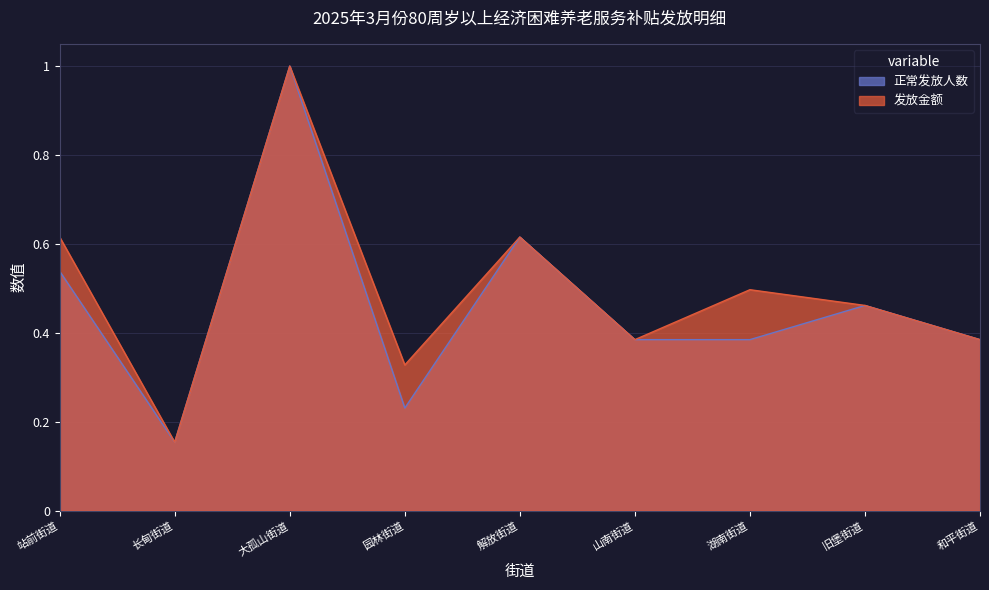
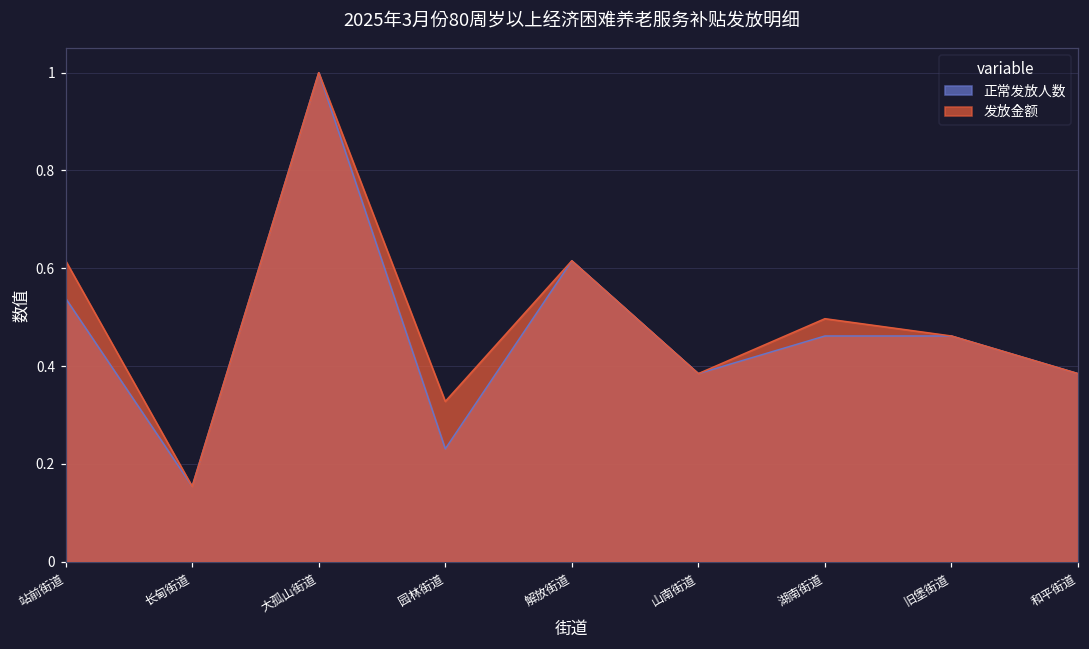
正常发放人数, 湖南街道: 0.38 -> 0.46
